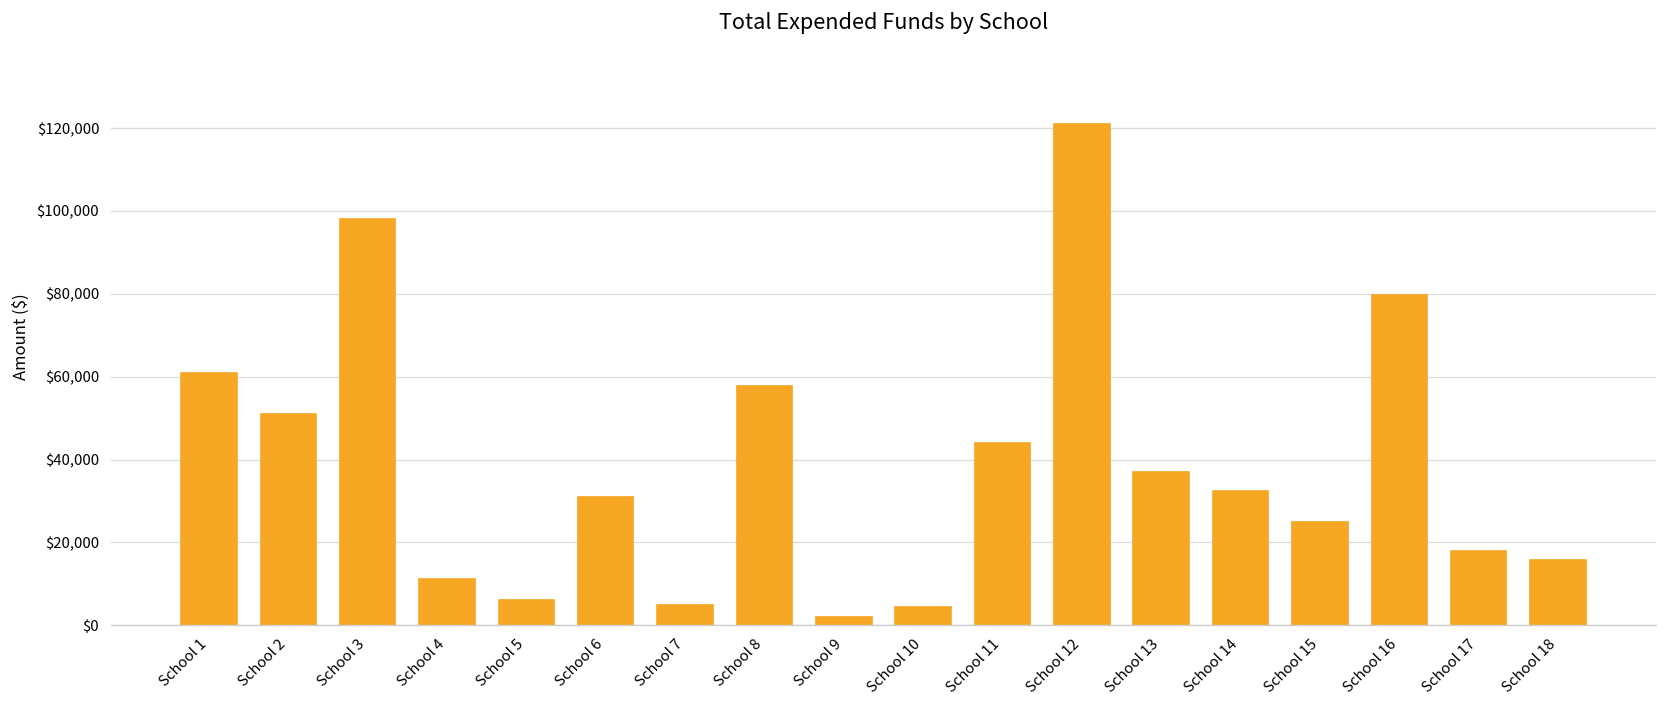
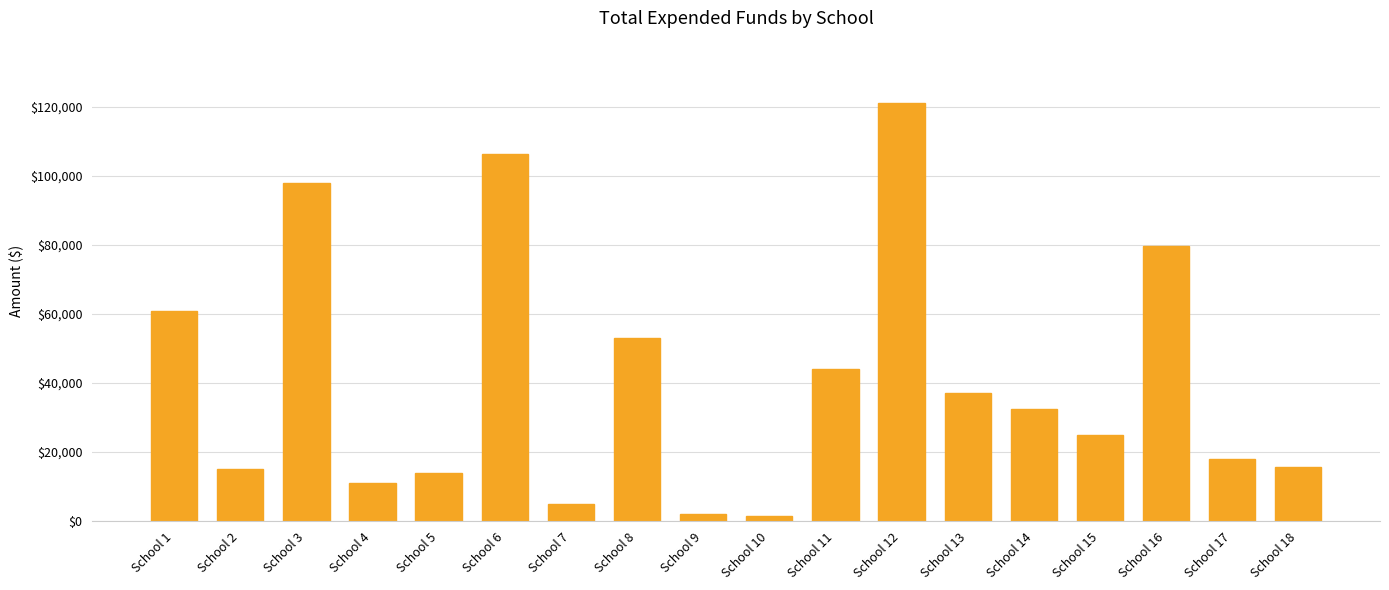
School 2: $51,000 -> $15,000
School 5: $6,000 -> $14,000
School 6: $31,000 -> $106,000
School 8: $58,000 -> $53,000
School 10: $4,000 -> $2,000
